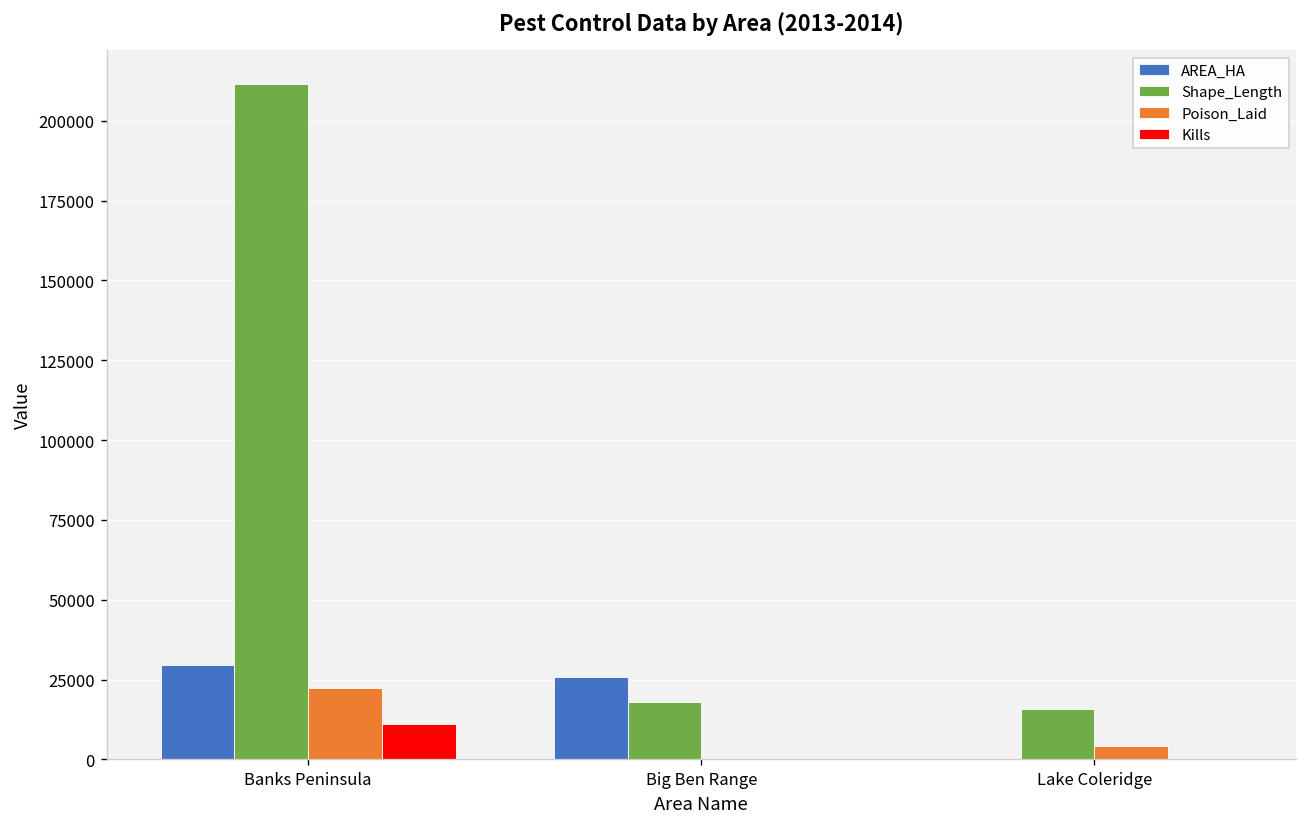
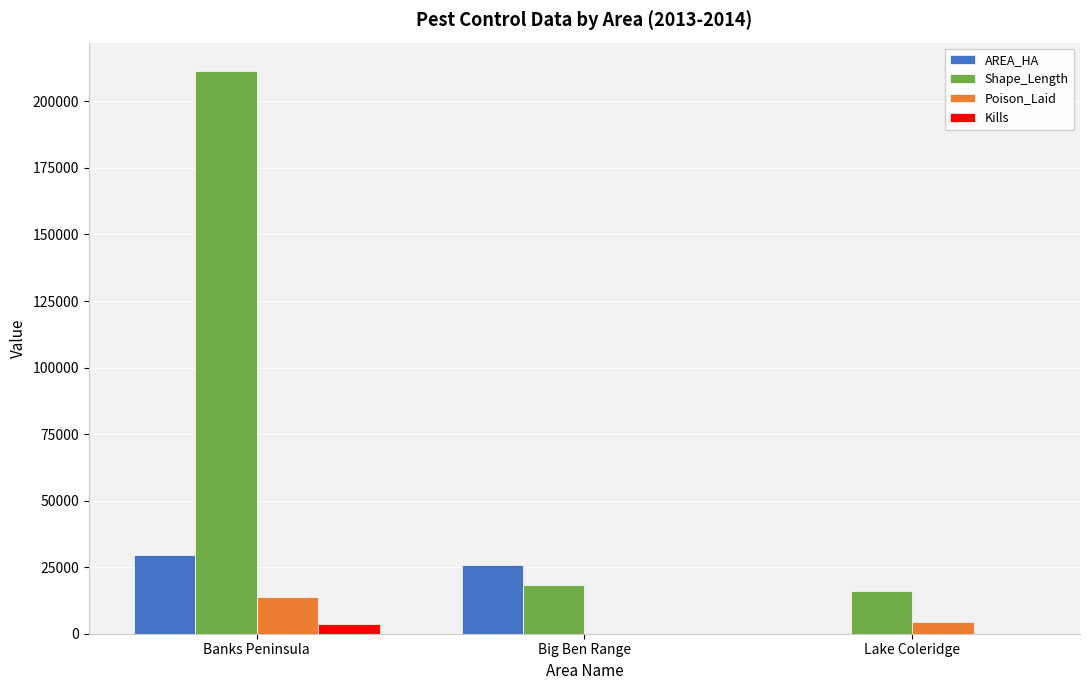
Poison_Laid, Banks Peninsula: 22000 -> 14000
Kills, Banks Peninsula: 11000 -> 4000
